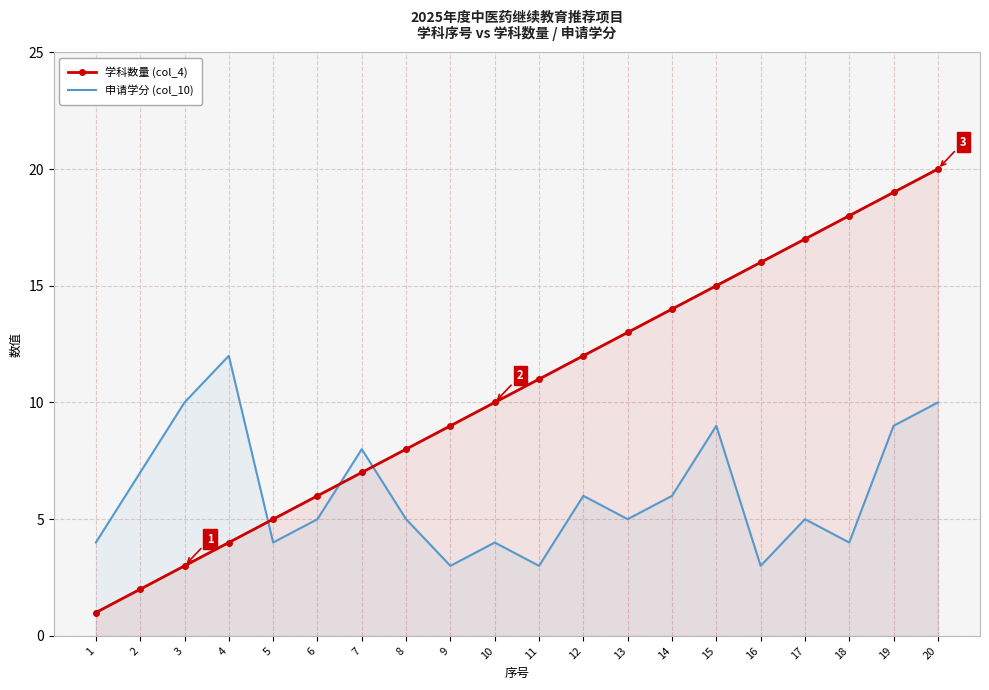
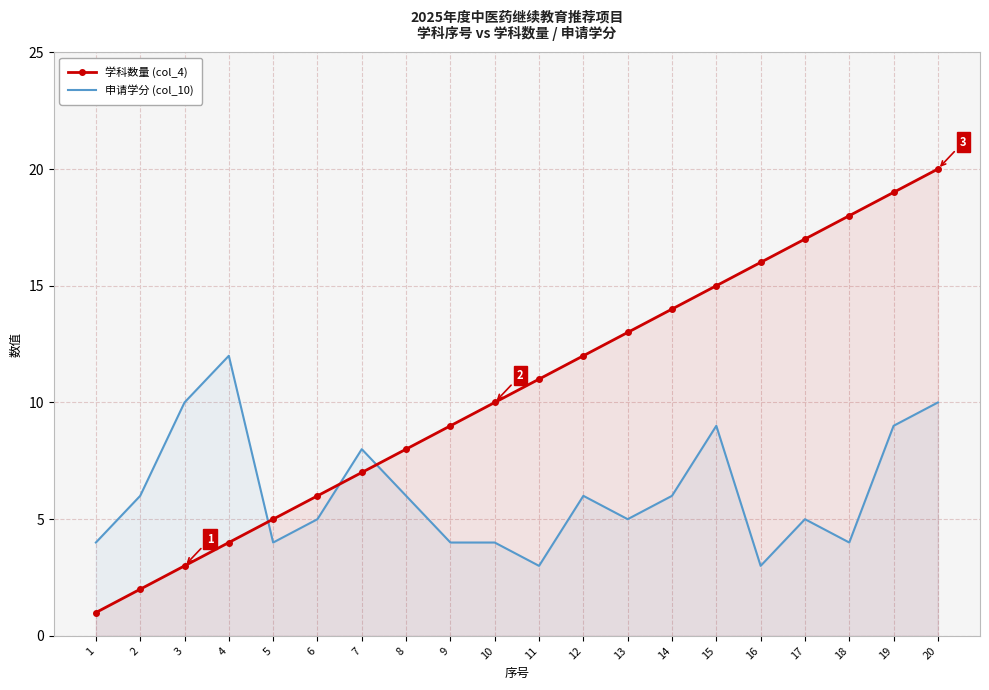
申请学分 (col_10), 2: 7 -> 6
申请学分 (col_10), 8: 5 -> 6
申请学分 (col_10), 9: 3 -> 4
